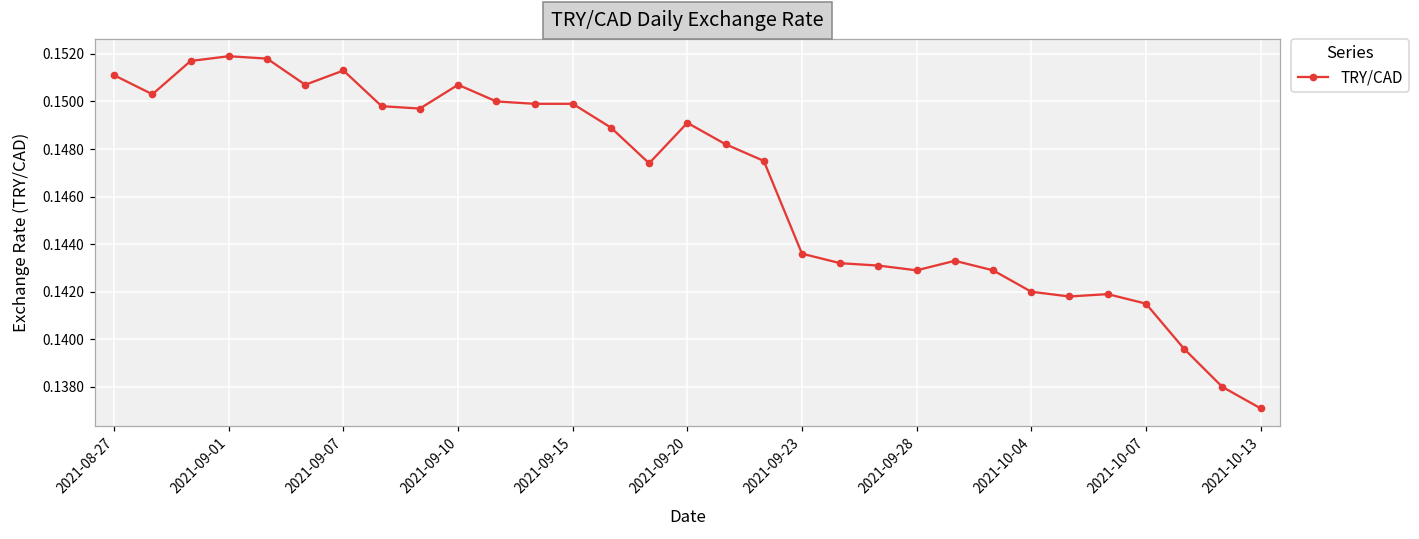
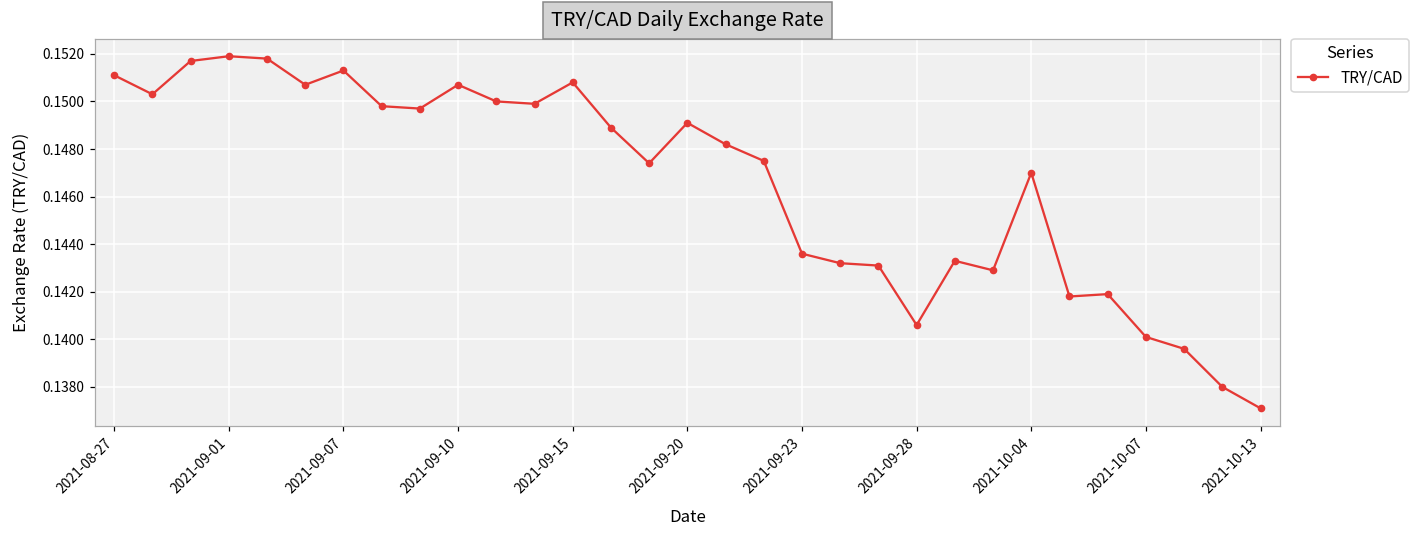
2021-09-15: 0.1499 -> 0.1508
2021-09-28: 0.1429 -> 0.1406
2021-10-04: 0.142 -> 0.147
2021-10-07: 0.1415 -> 0.1401
